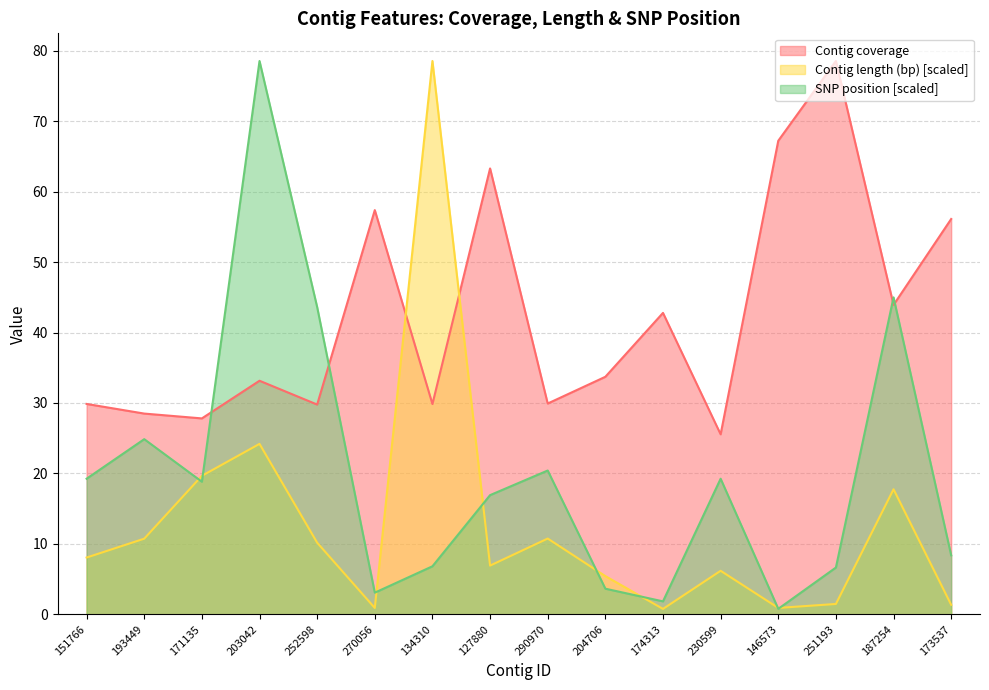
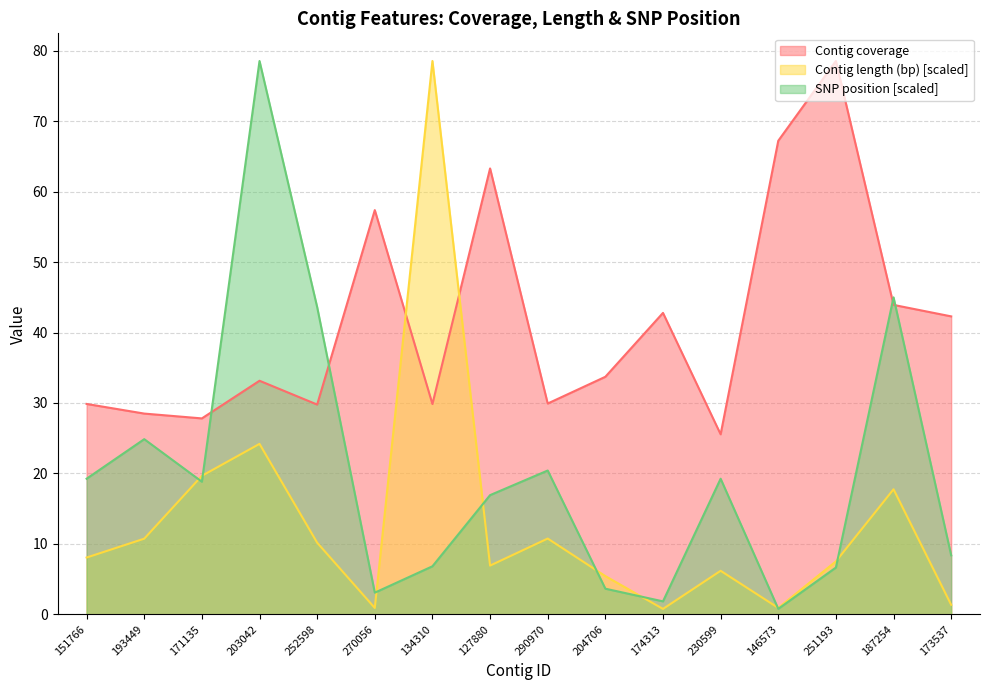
Contig length (bp) [scaled], 251193: 1 -> 8
Contig coverage, 173537: 56 -> 42
